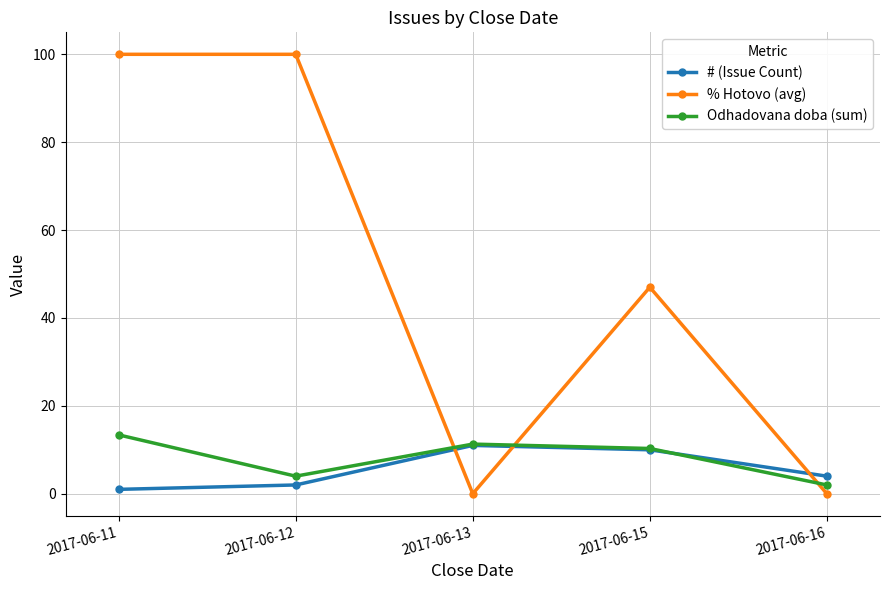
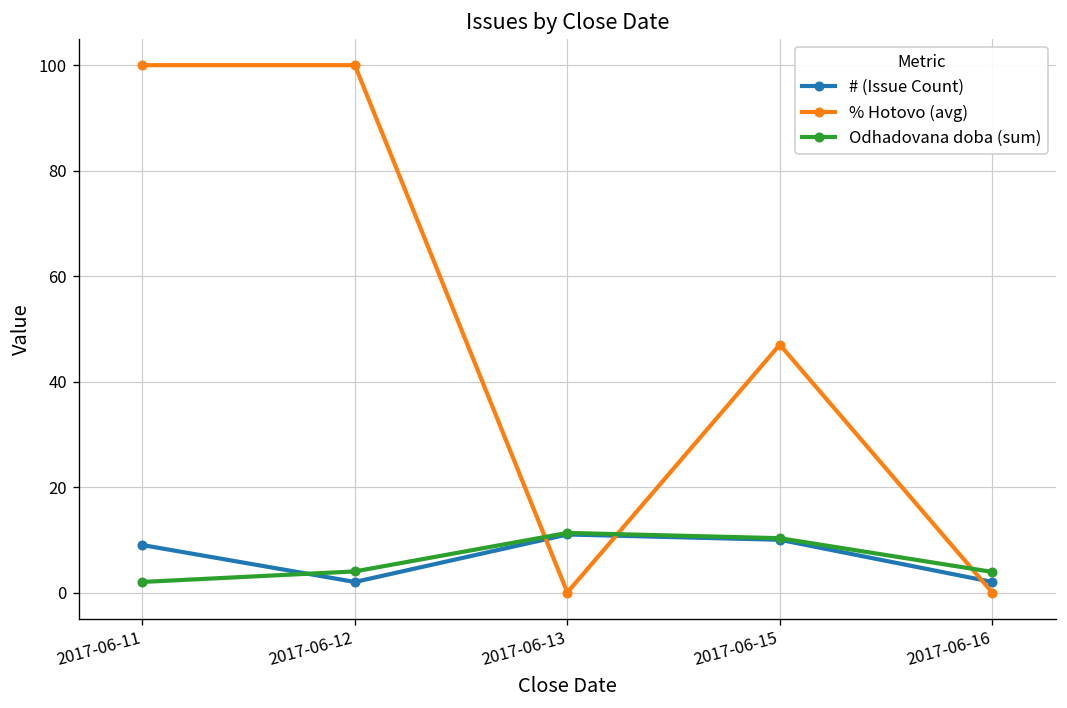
# (Issue Count), 2017-06-11: 1 -> 9
Odhadovana doba (sum), 2017-06-11: 13 -> 2
# (Issue Count), 2017-06-16: 4 -> 2
Odhadovana doba (sum), 2017-06-16: 2 -> 4
